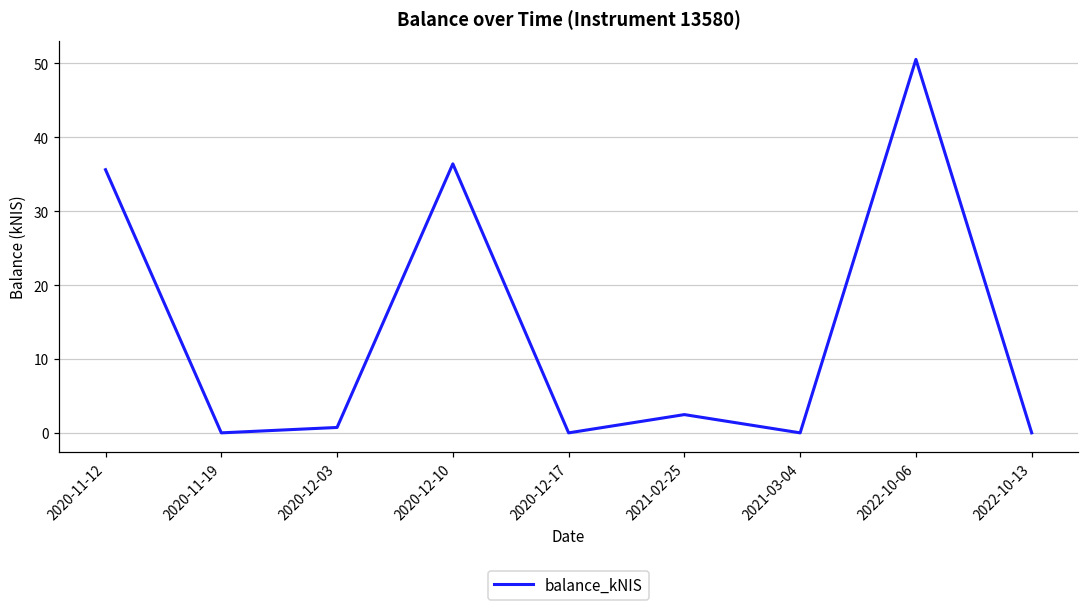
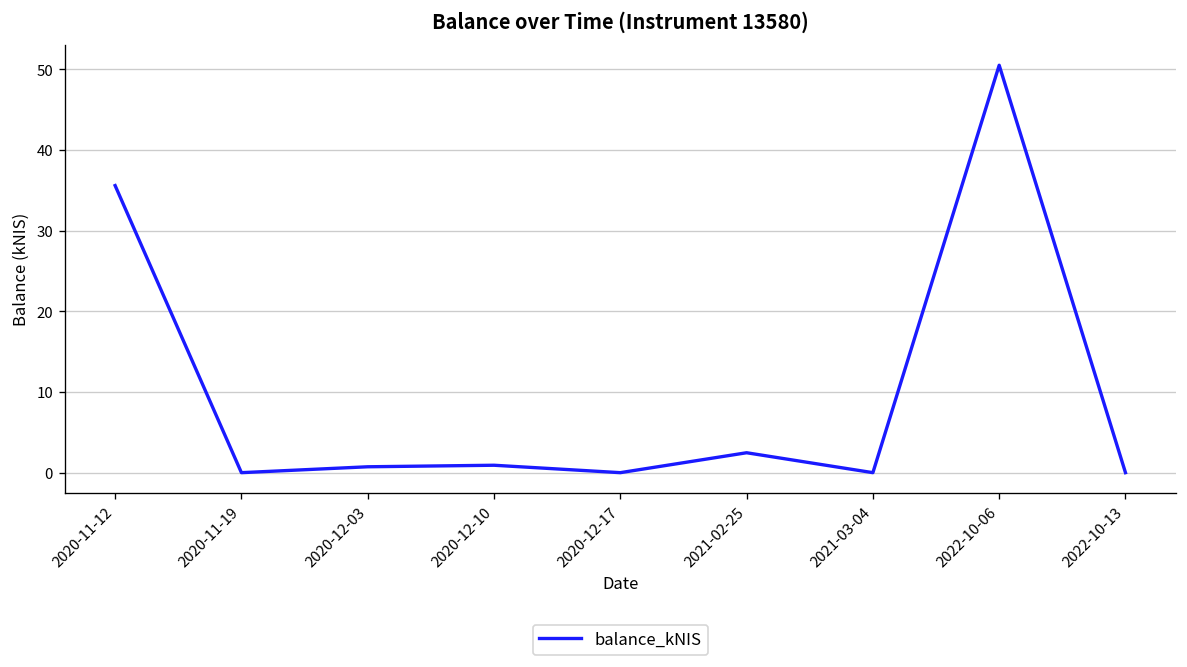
2020-12-10: 36 -> 1
